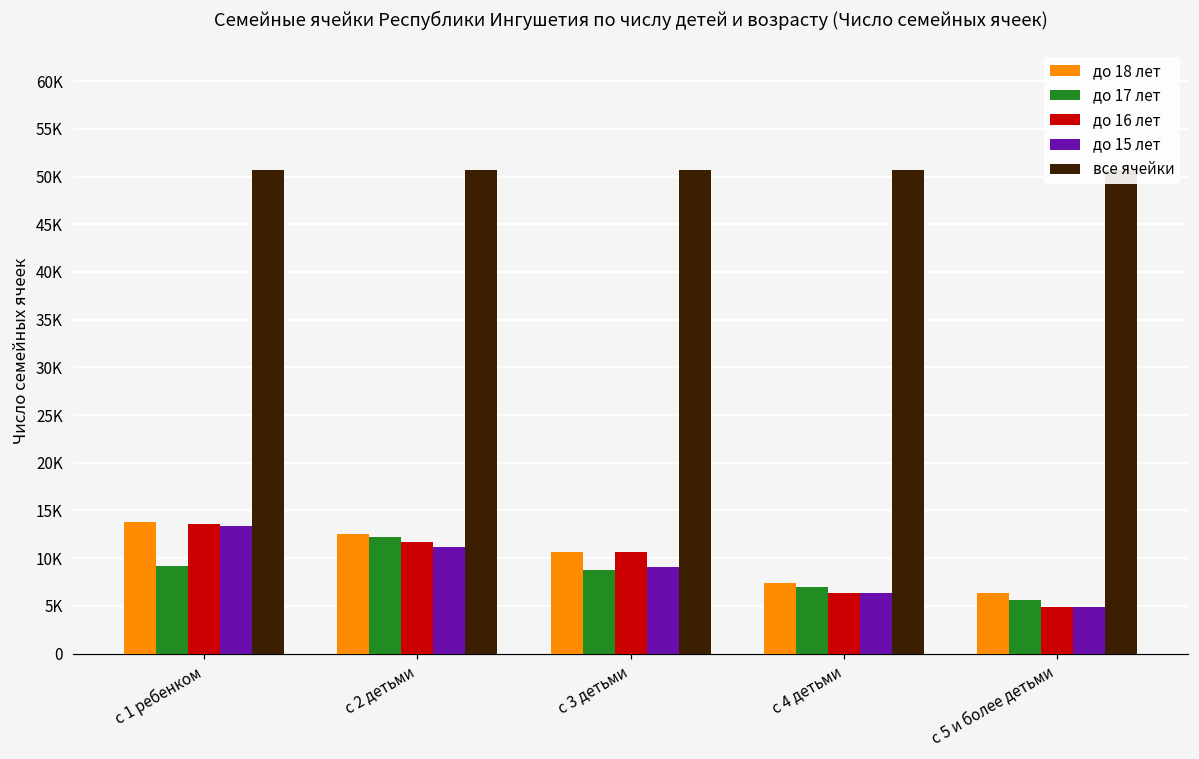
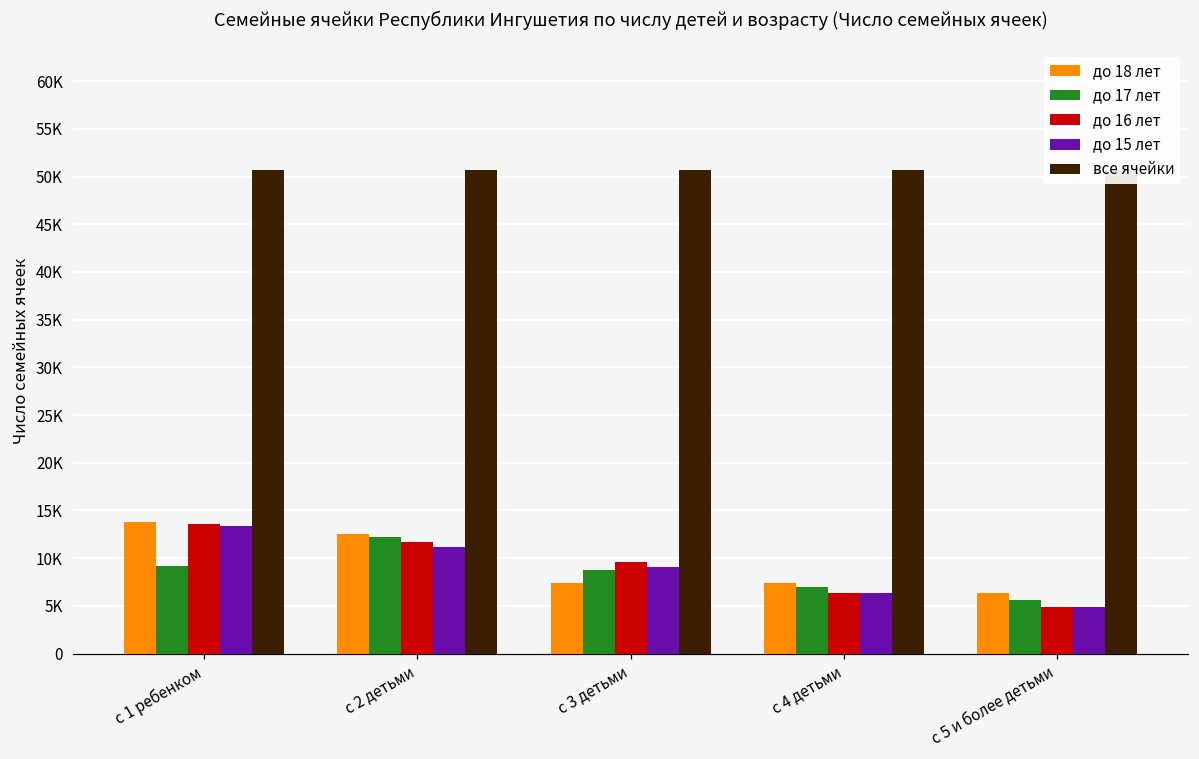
до 18 лет, с 3 детьми: 11000 -> 7000
до 16 лет, с 3 детьми: 11000 -> 10000
